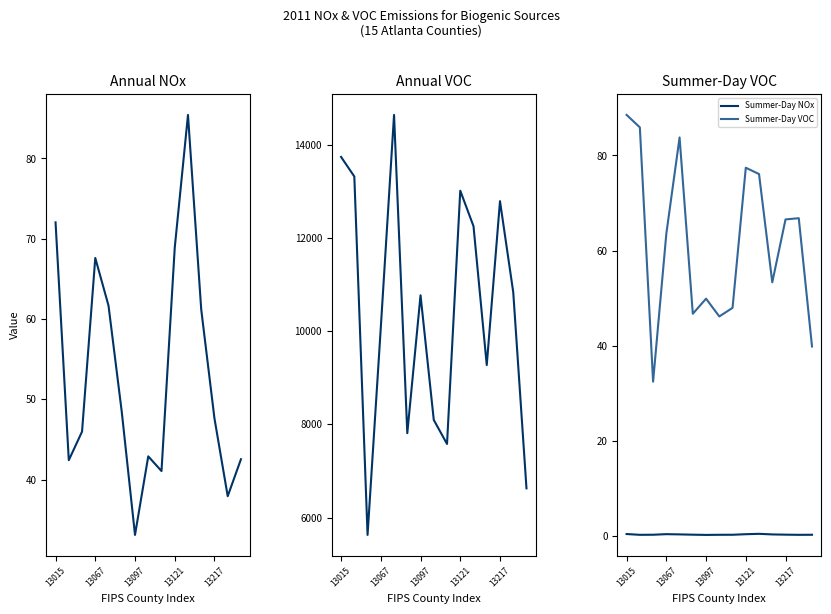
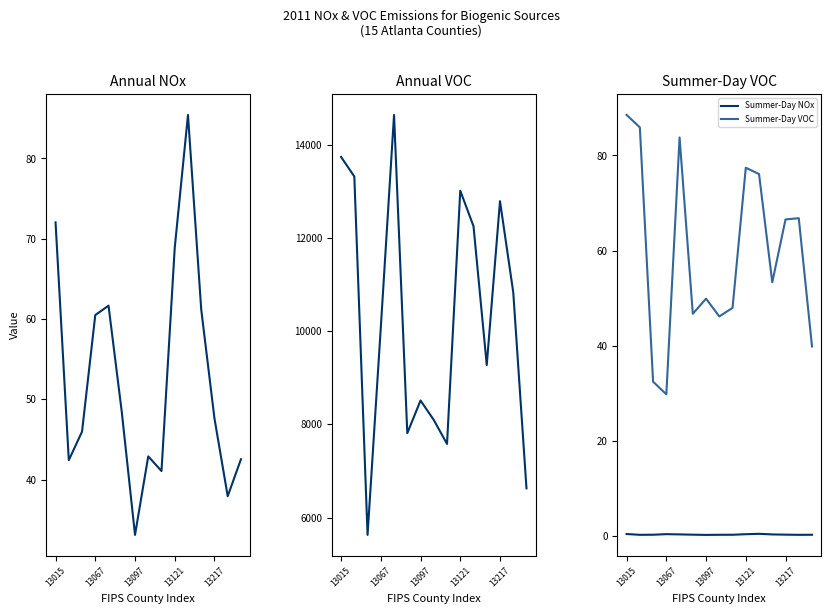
Annual NOx, 13067: 68 -> 60
Annual VOC, 13097: 10800 -> 8500
Summer-Day VOC, Summer-Day VOC, 13067: 64 -> 30
